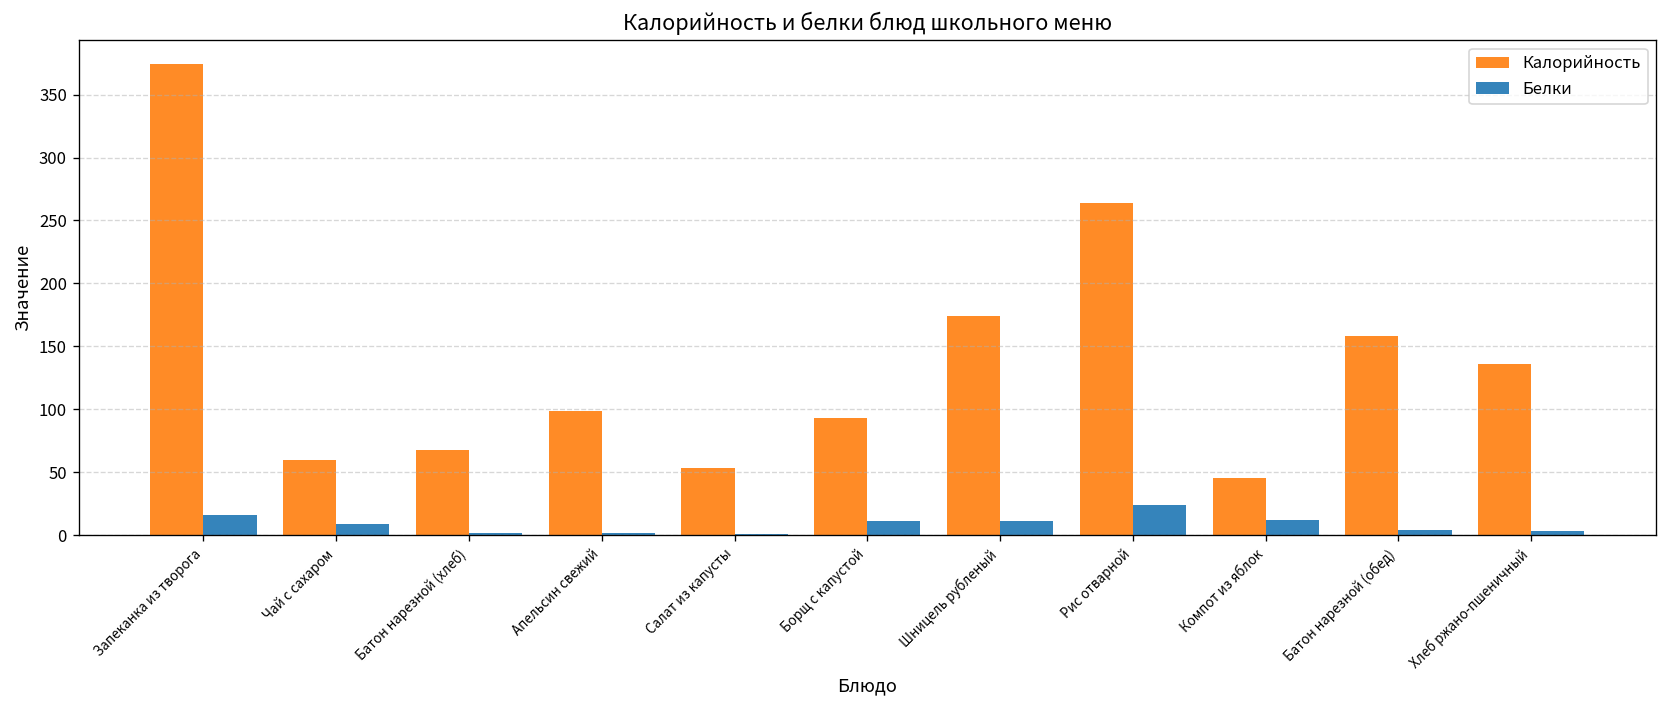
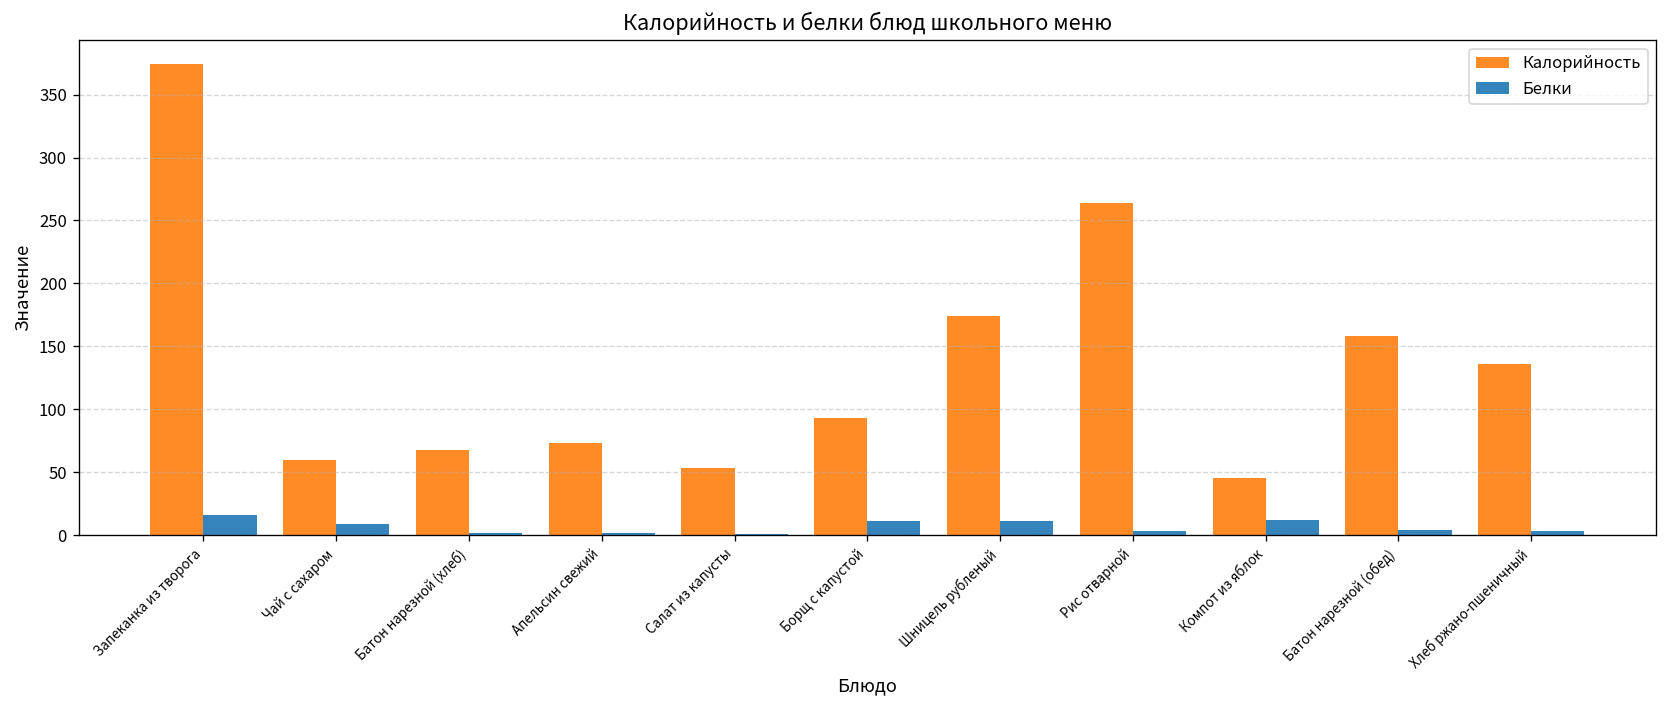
Калорийность, Апельсин свежий: 99 -> 73
Белки, Рис отварной: 24 -> 4
